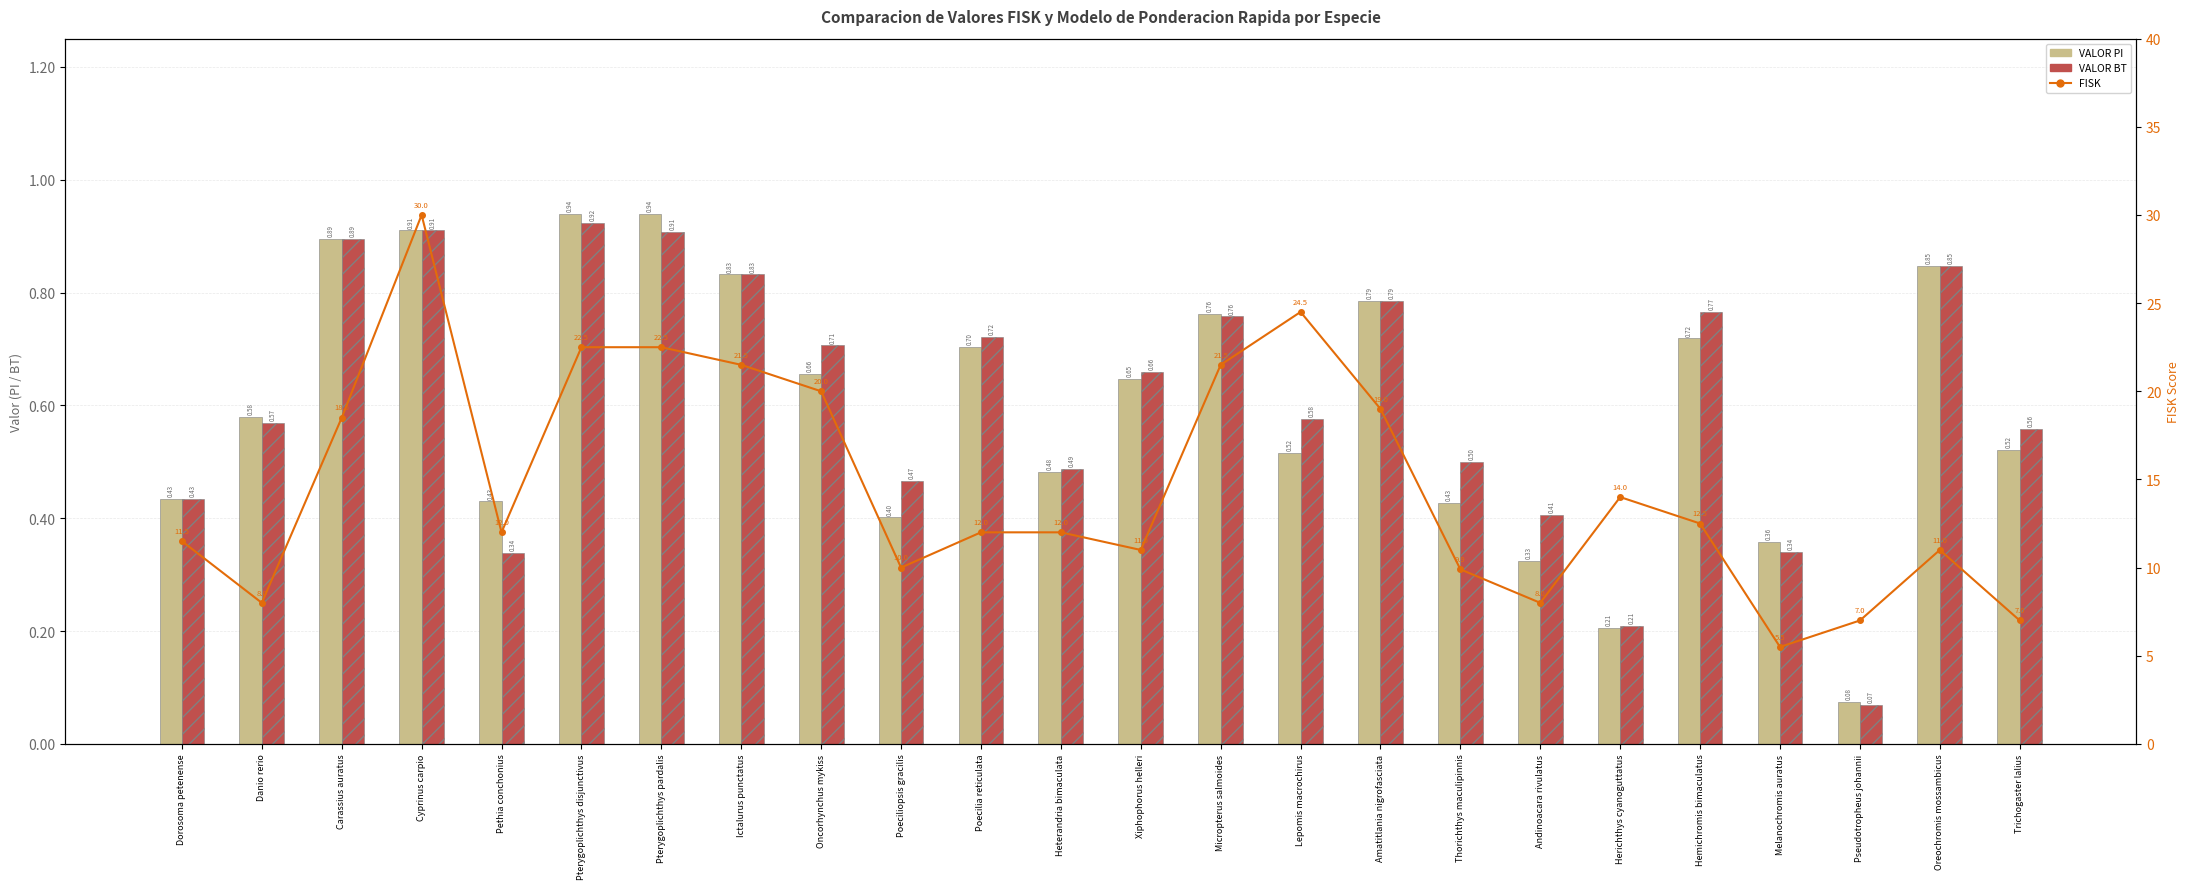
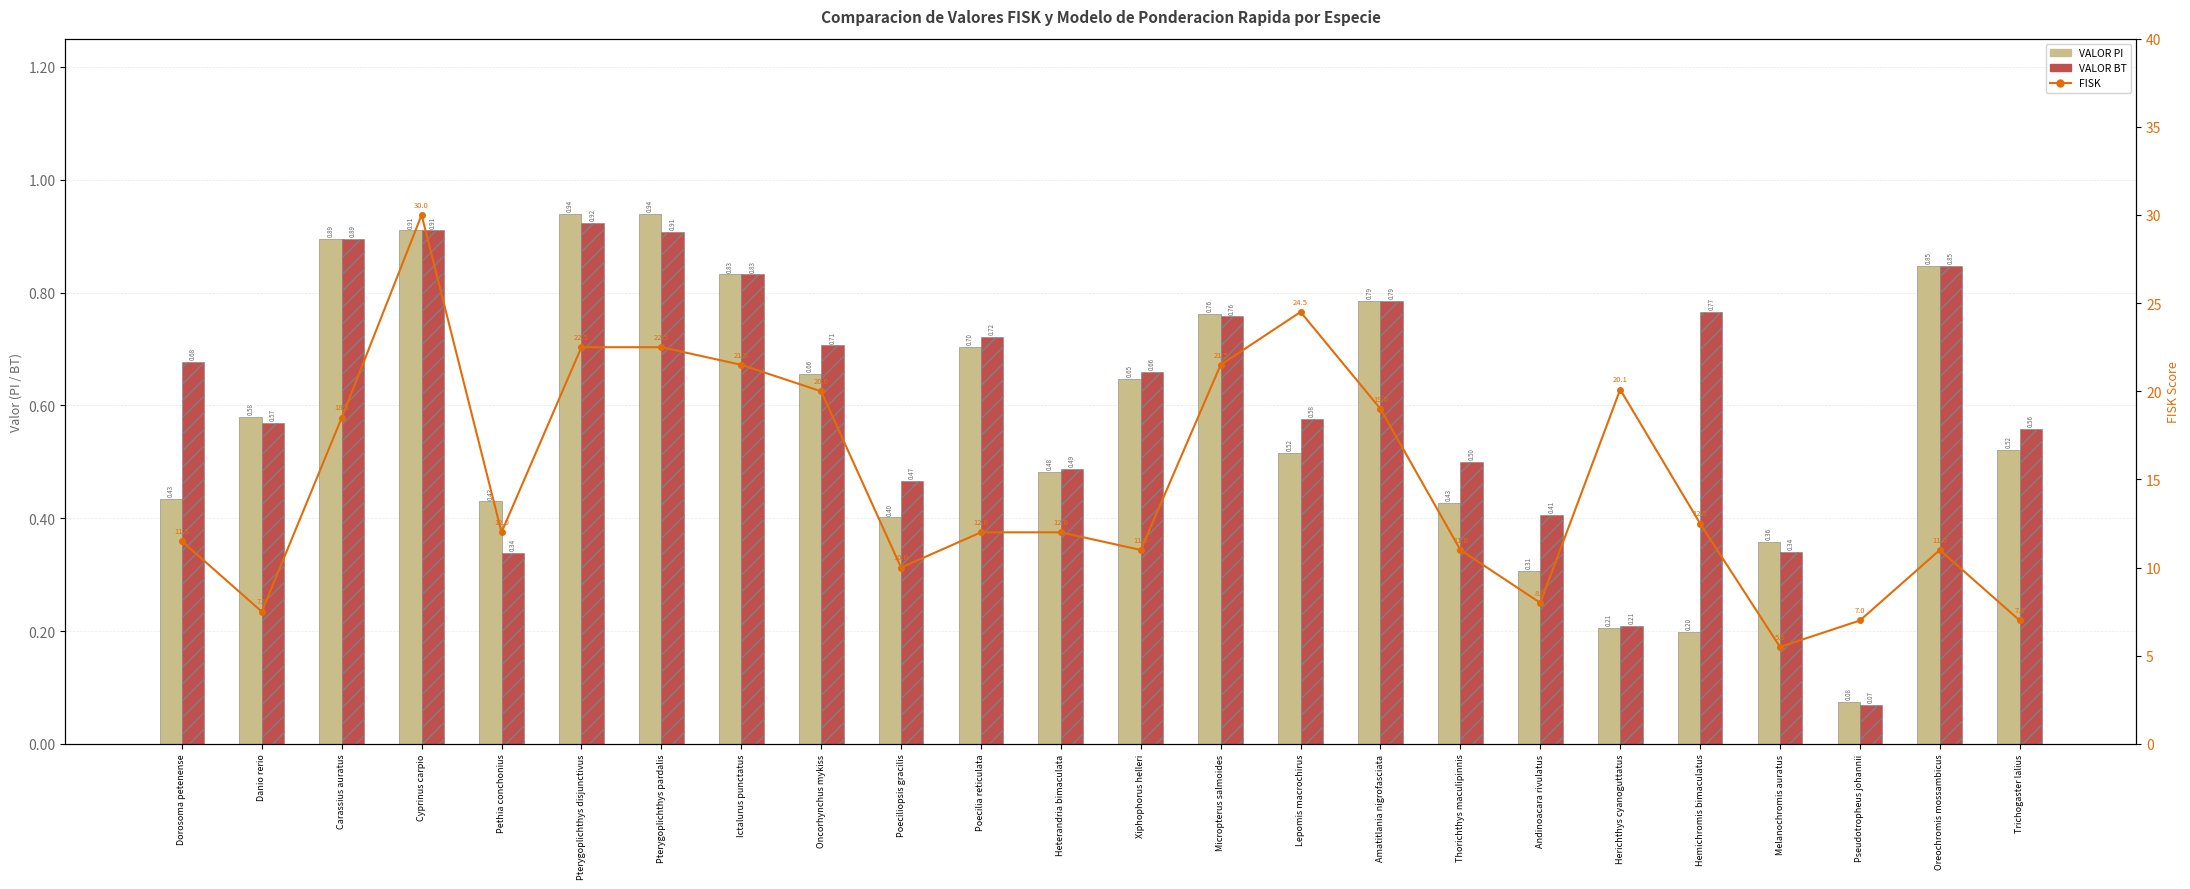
VALOR BT, Dorosoma petenense: 0.43 -> 0.68
VALOR PI, Andinoacara rivulatus: 0.33 -> 0.31
VALOR PI, Hemichromis bimaculatus: 0.72 -> 0.20
FISK, Danio rerio: 8.0 -> 7.5
FISK, Thorichthys maculipinnis: 9.9 -> 11.0
FISK, Herichthys cyanoguttatus: 14.0 -> 20.1
